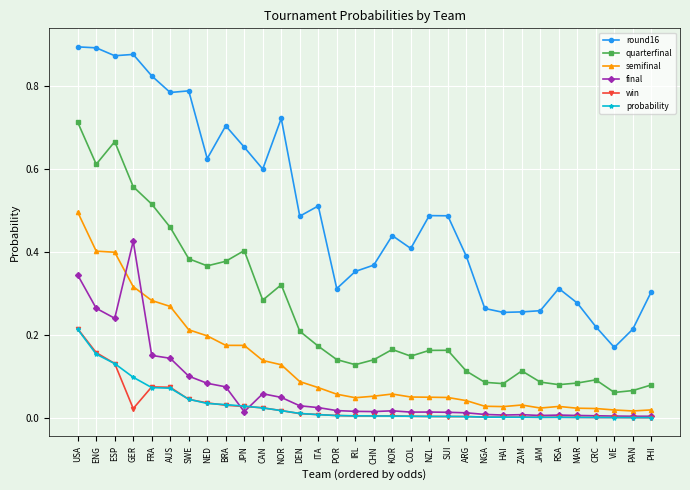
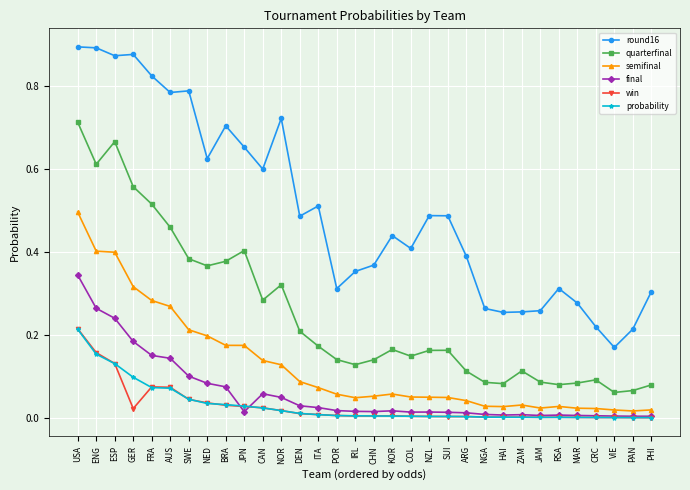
final, GER: 0.43 -> 0.18
